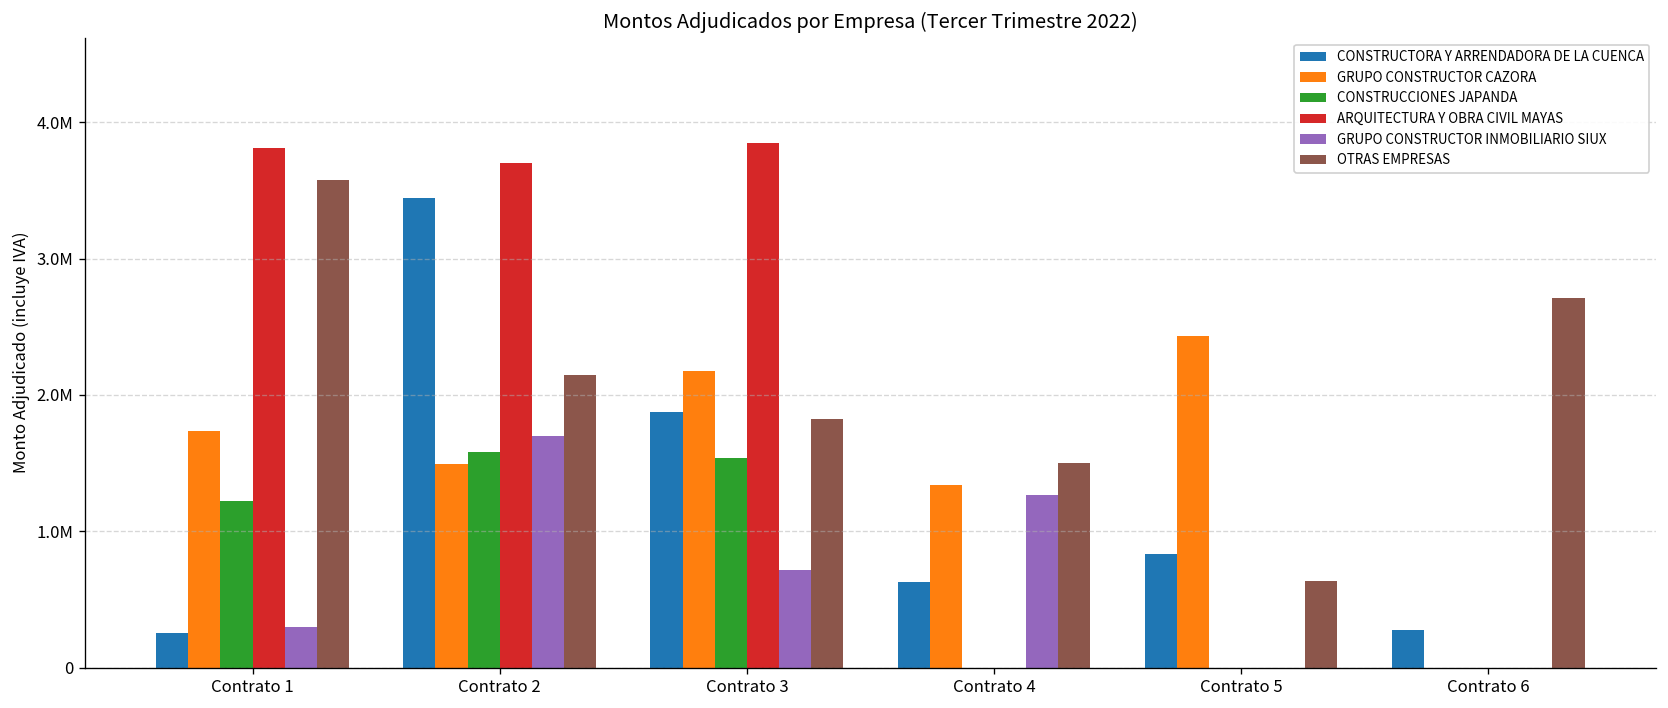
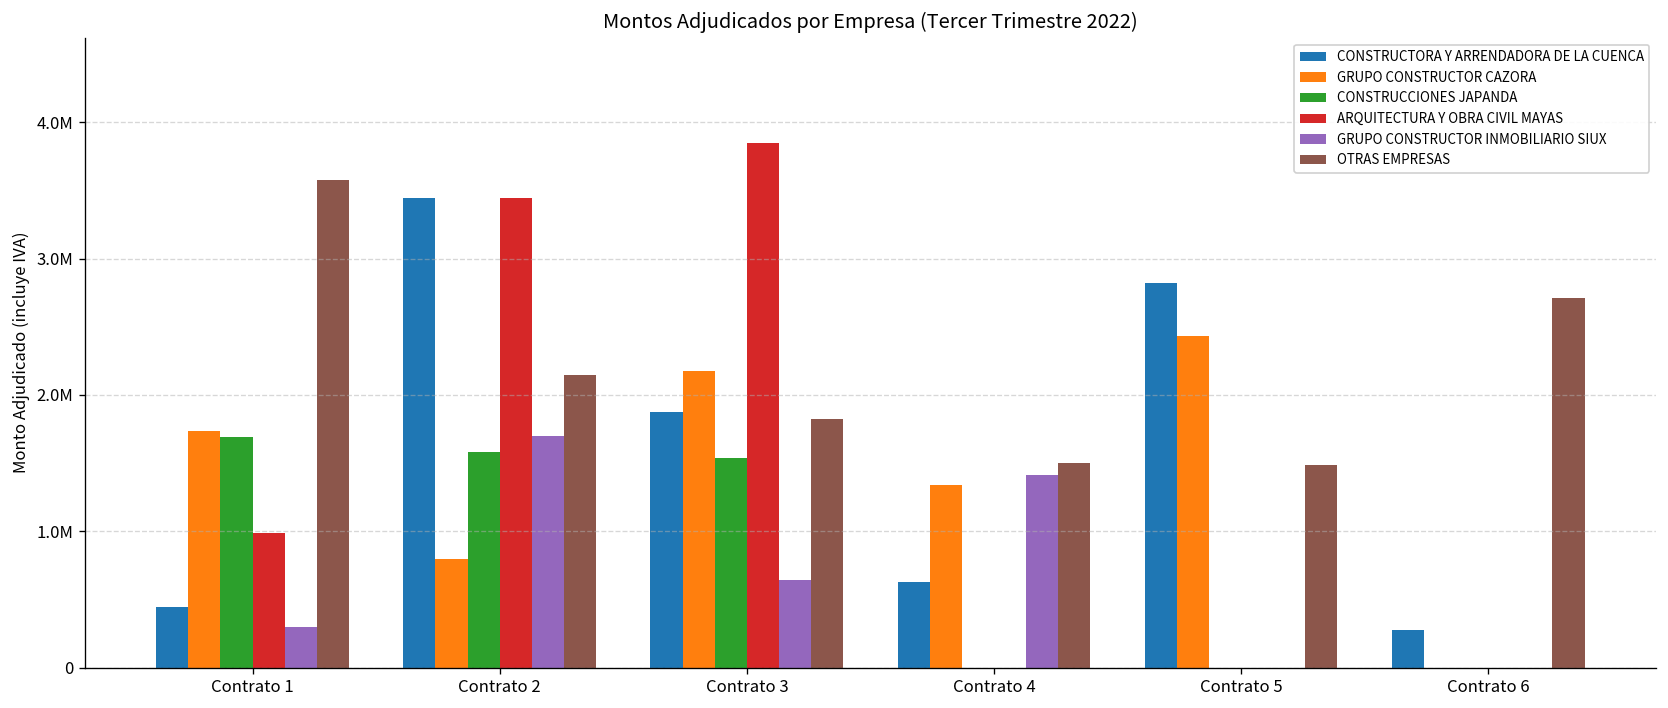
CONSTRUCTORA Y ARRENDADORA DE LA CUENCA, Contrato 1: 250000 -> 450000
CONSTRUCCIONES JAPANDA, Contrato 1: 1220000 -> 1690000
ARQUITECTURA Y OBRA CIVIL MAYAS, Contrato 1: 3810000 -> 980000
GRUPO CONSTRUCTOR CAZORA, Contrato 2: 1490000 -> 800000
ARQUITECTURA Y OBRA CIVIL MAYAS, Contrato 2: 3700000 -> 3440000
GRUPO CONSTRUCTOR INMOBILIARIO SIUX, Contrato 3: 720000 -> 640000
GRUPO CONSTRUCTOR INMOBILIARIO SIUX, Contrato 4: 1270000 -> 1420000
CONSTRUCTORA Y ARRENDADORA DE LA CUENCA, Contrato 5: 830000 -> 2820000
OTRAS EMPRESAS, Contrato 5: 630000 -> 1480000
